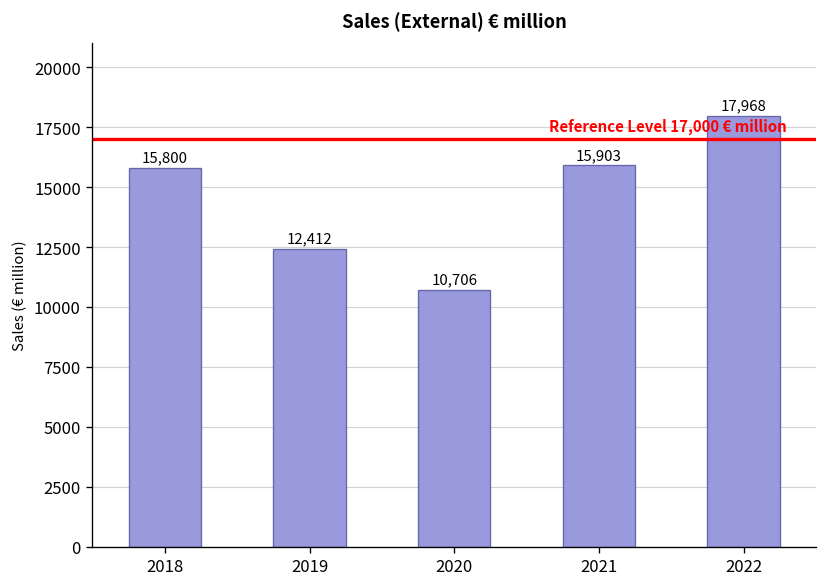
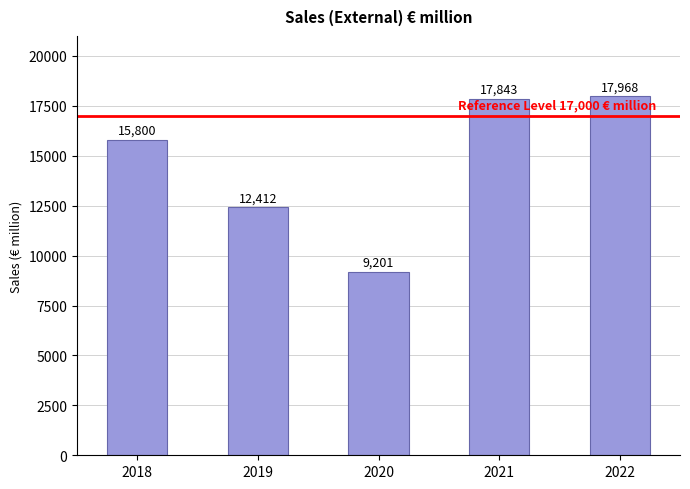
2020: 10,706 -> 9,201
2021: 15,903 -> 17,843
